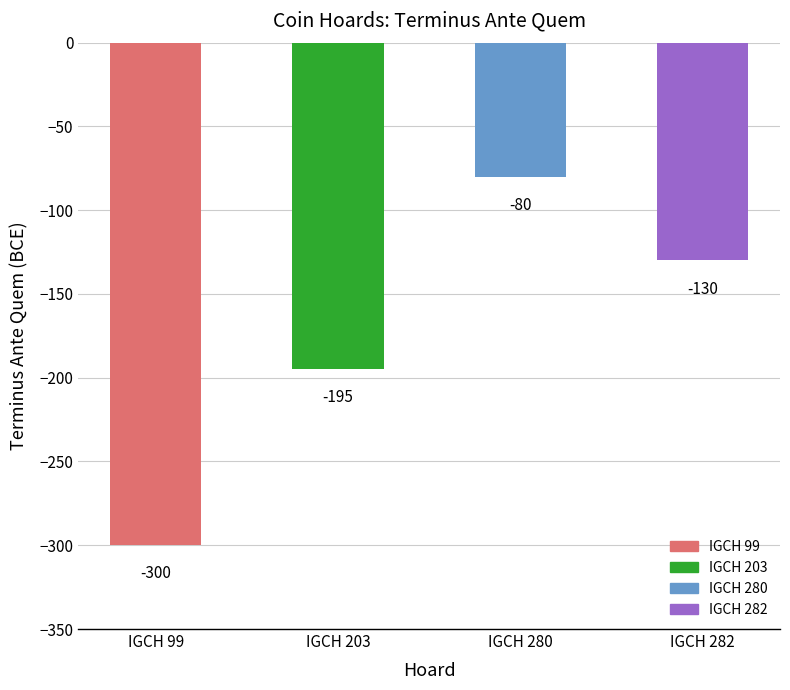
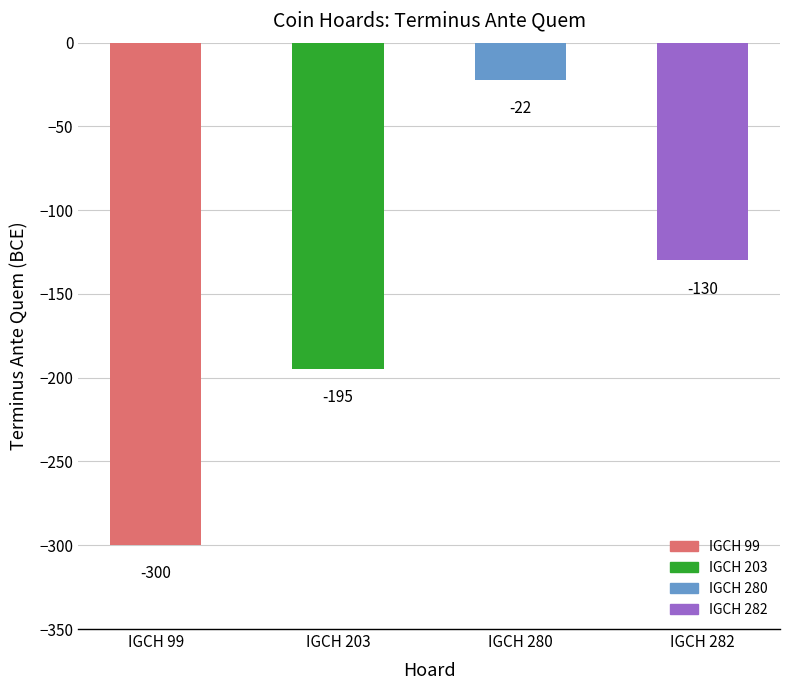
IGCH 280: -80 -> -22
